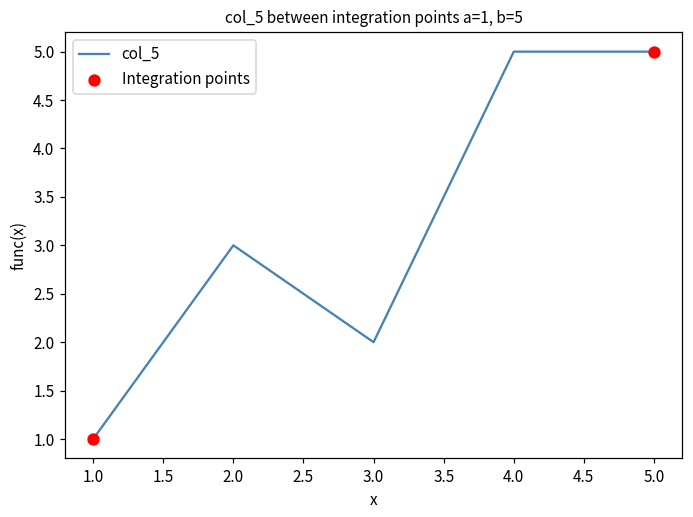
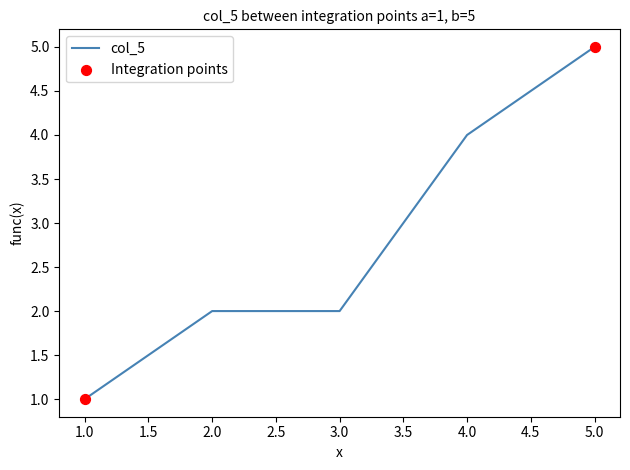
col_5, 2.0: 3 -> 2
col_5, 4.0: 5 -> 4
